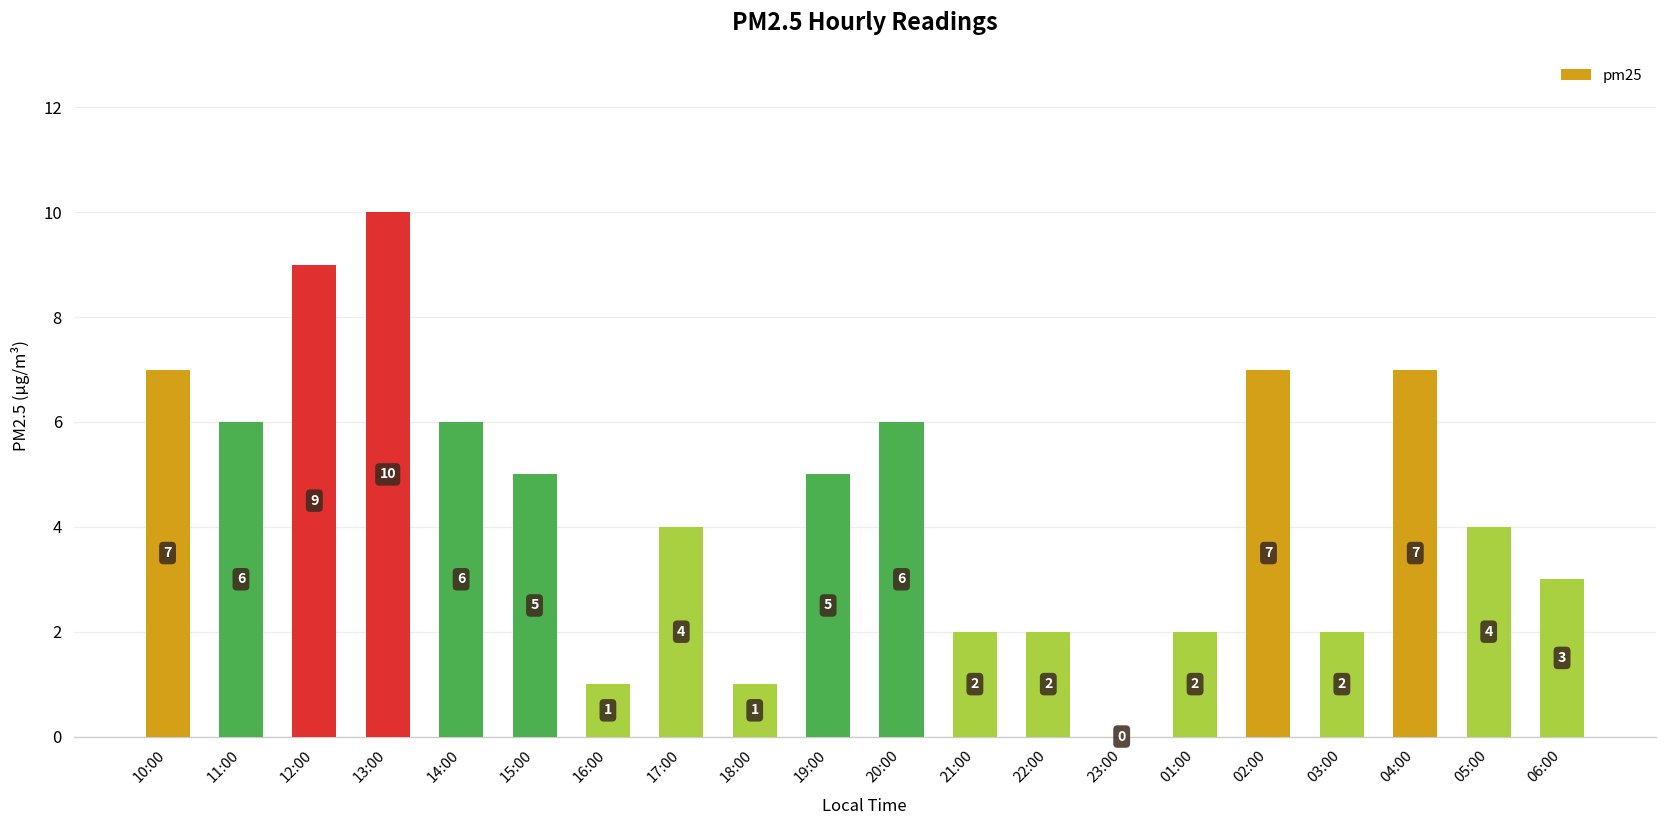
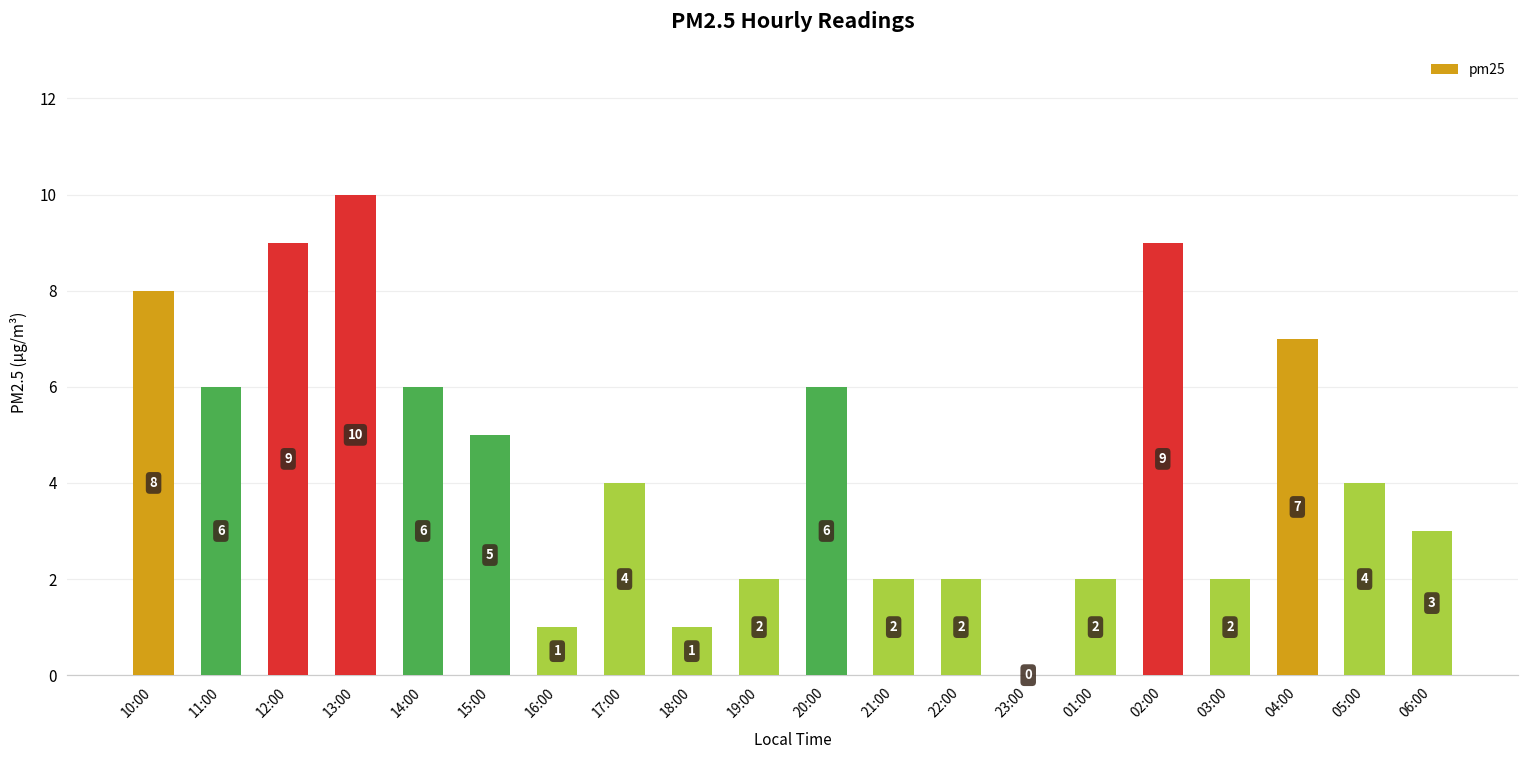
10:00: 7 -> 8
19:00: 5 -> 2
02:00: 7 -> 9
